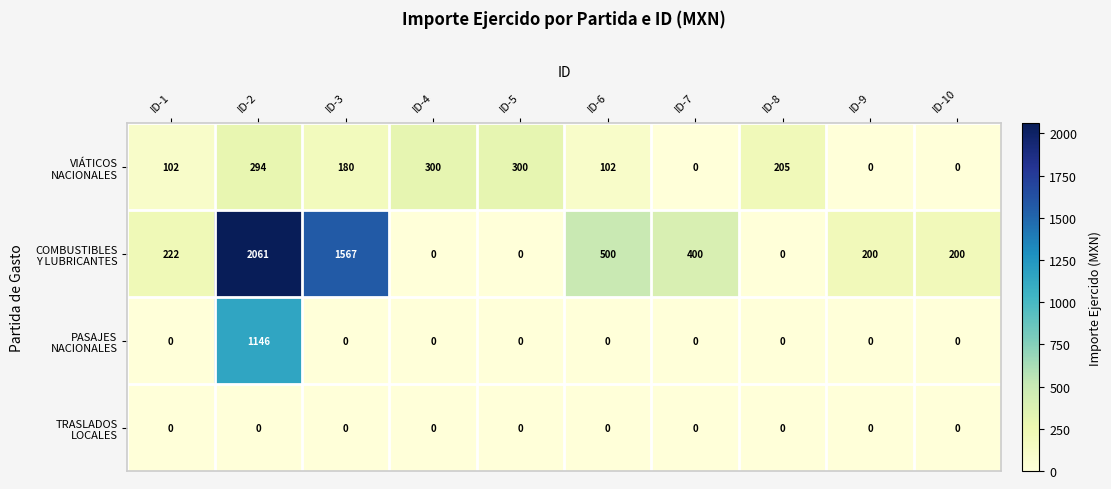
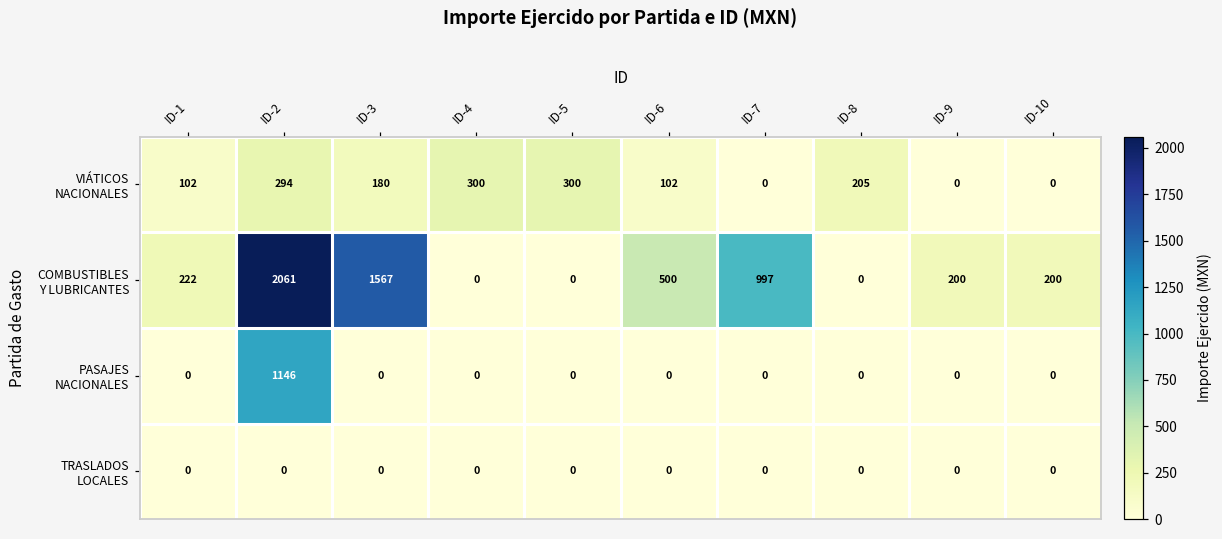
COMBUSTIBLES Y LUBRICANTES, ID-7: 400 -> 997
